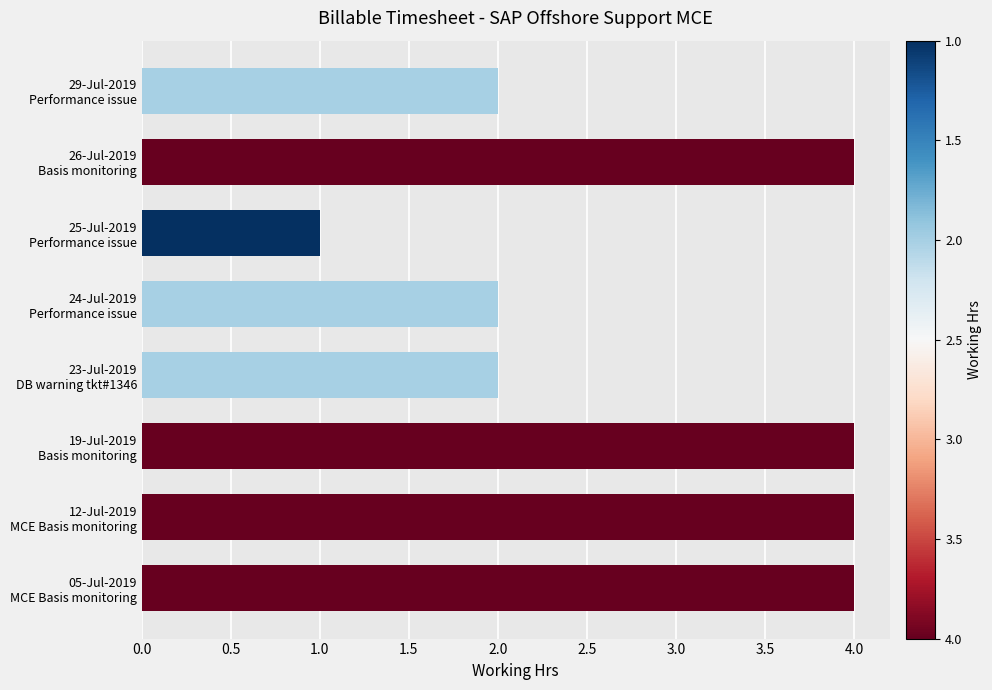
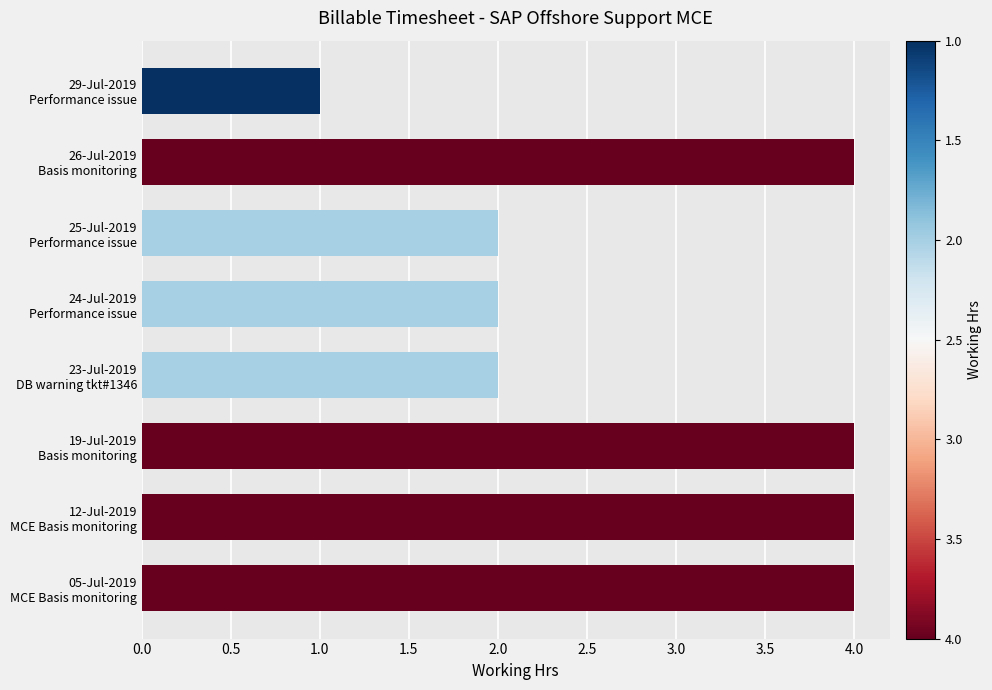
29-Jul-2019 Performance issue: 2 -> 1
25-Jul-2019 Performance issue: 1 -> 2
